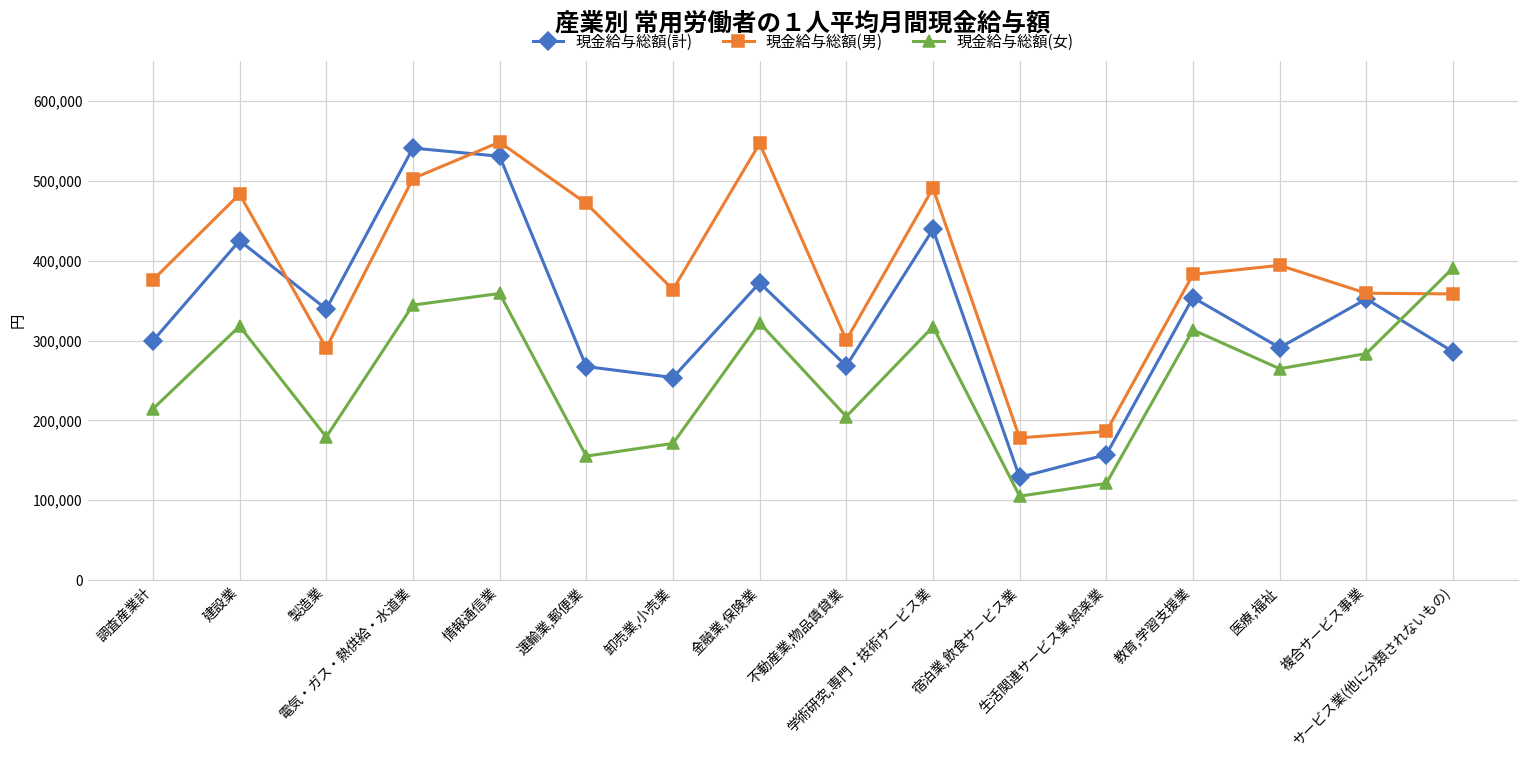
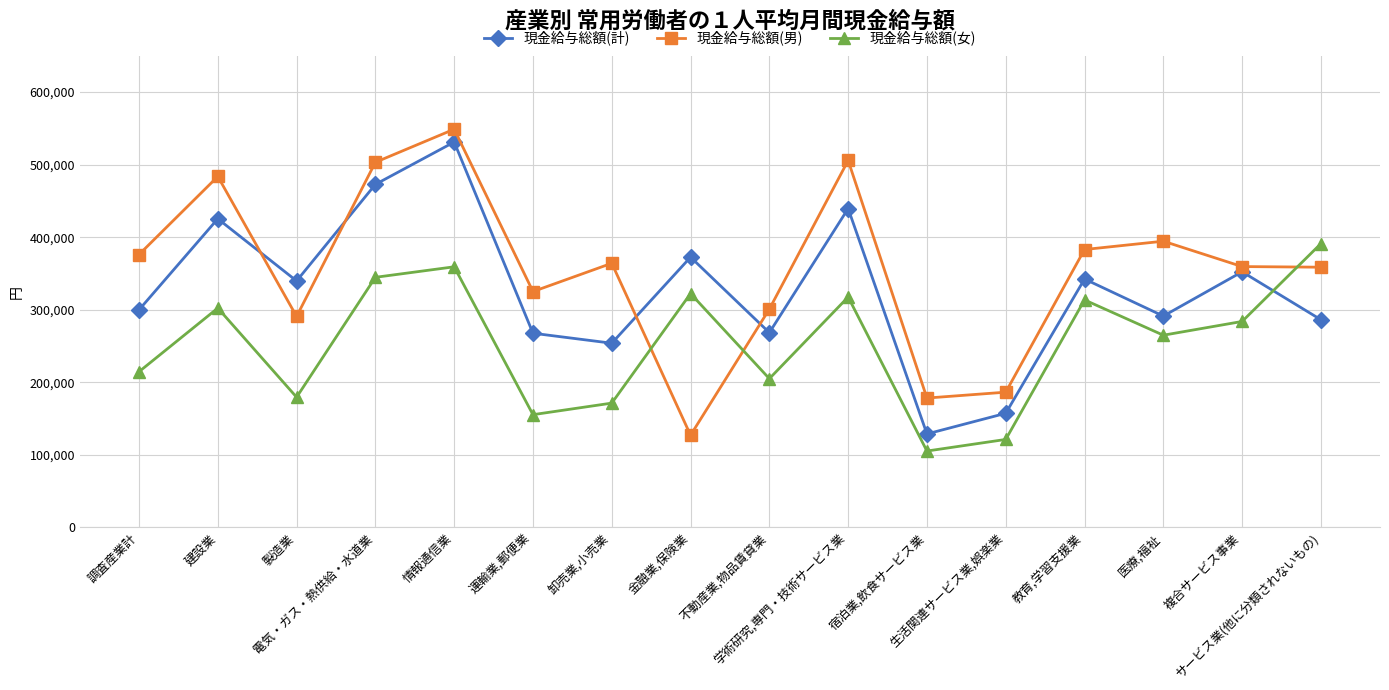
現金給与総額(女), 建設業: 320,000 -> 300,000
現金給与総額(計), 電気・ガス・熱供給・水道業: 540,000 -> 470,000
現金給与総額(男), 運輸業,郵便業: 470,000 -> 330,000
現金給与総額(男), 金融業,保険業: 550,000 -> 130,000
現金給与総額(男), 学術研究,専門・技術サービス業: 490,000 -> 510,000
現金給与総額(計), 教育,学習支援業: 350,000 -> 340,000
